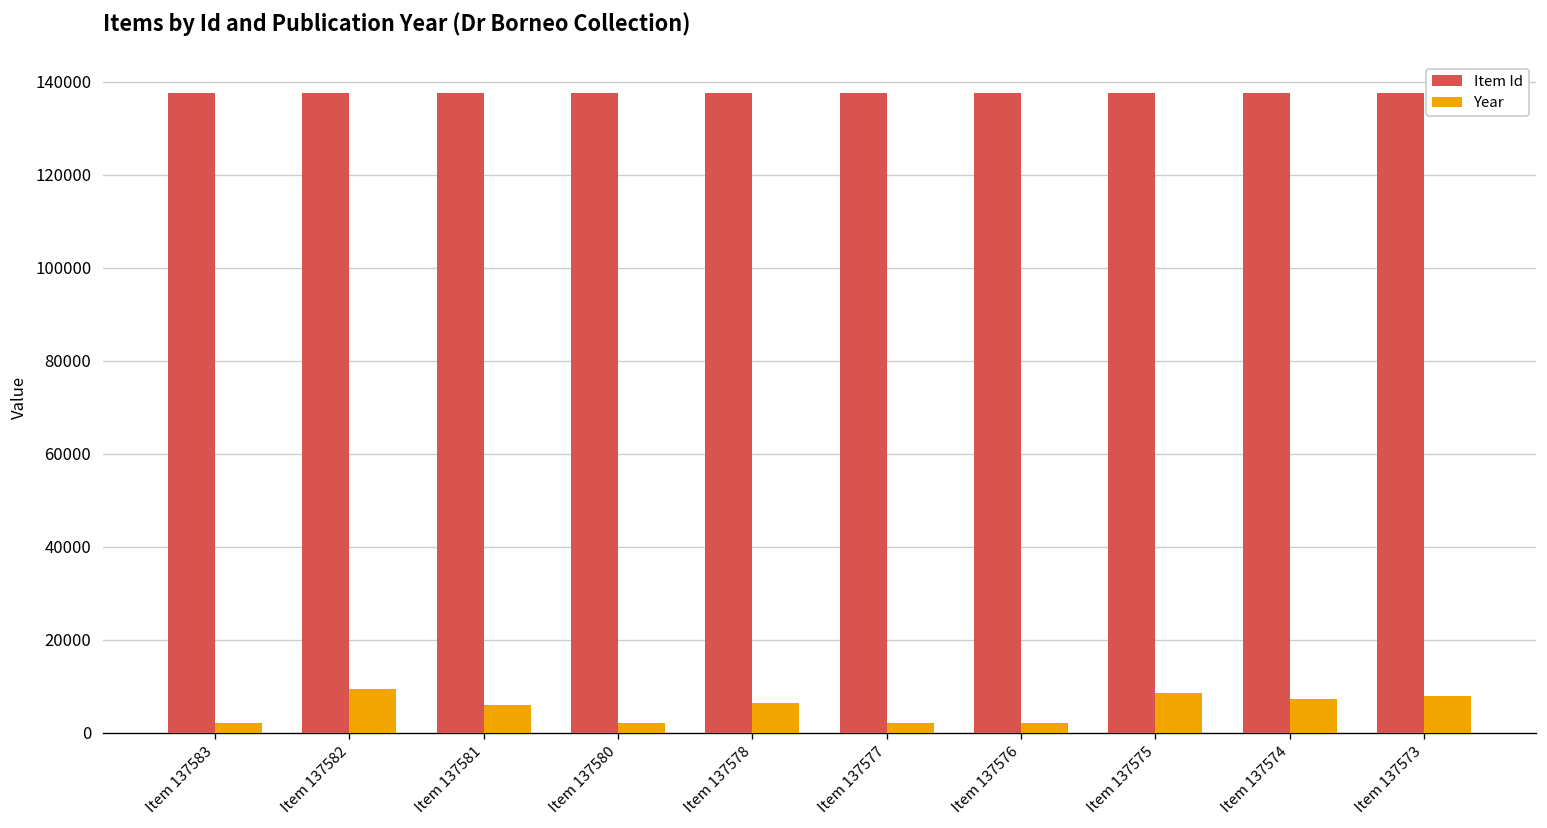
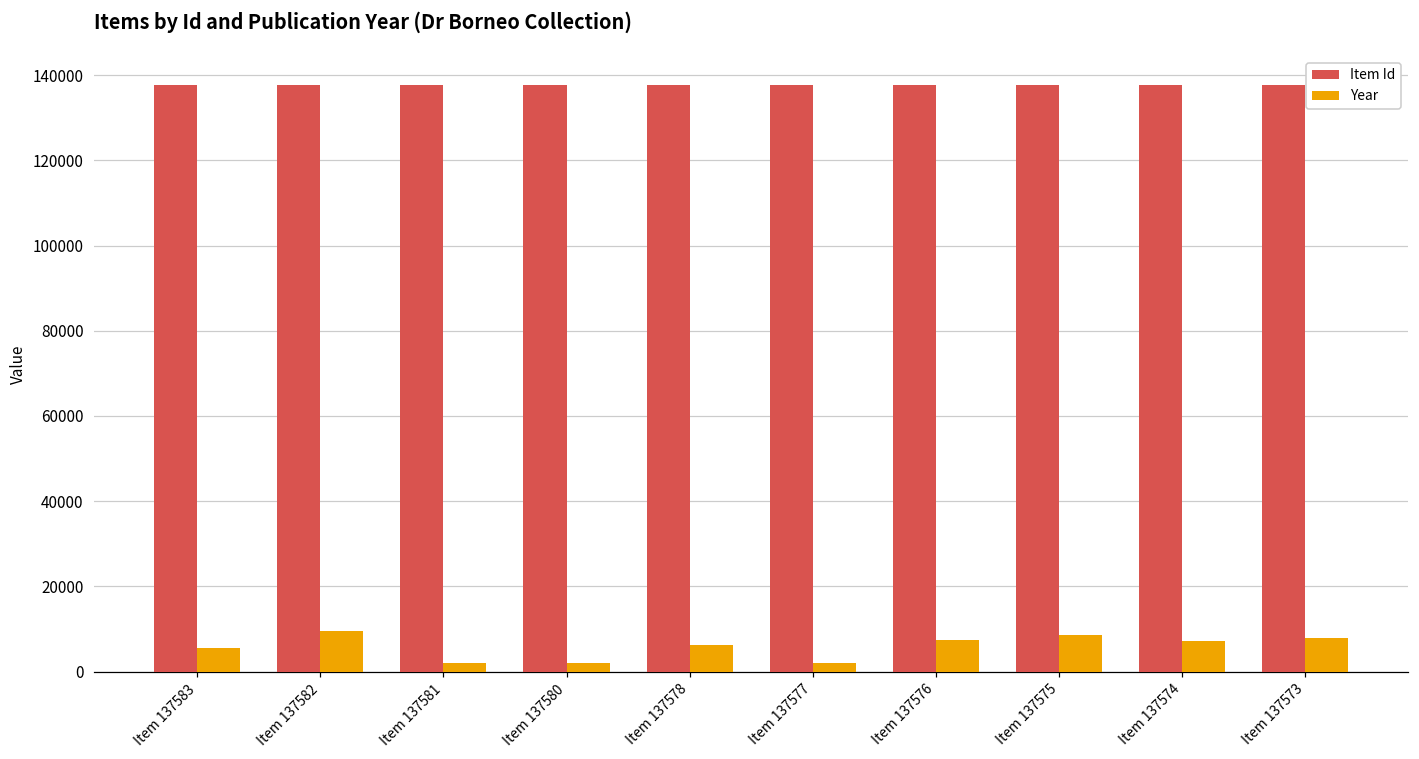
Year, Item 137583: 2000 -> 5000
Year, Item 137581: 6000 -> 2000
Year, Item 137576: 2000 -> 7000
